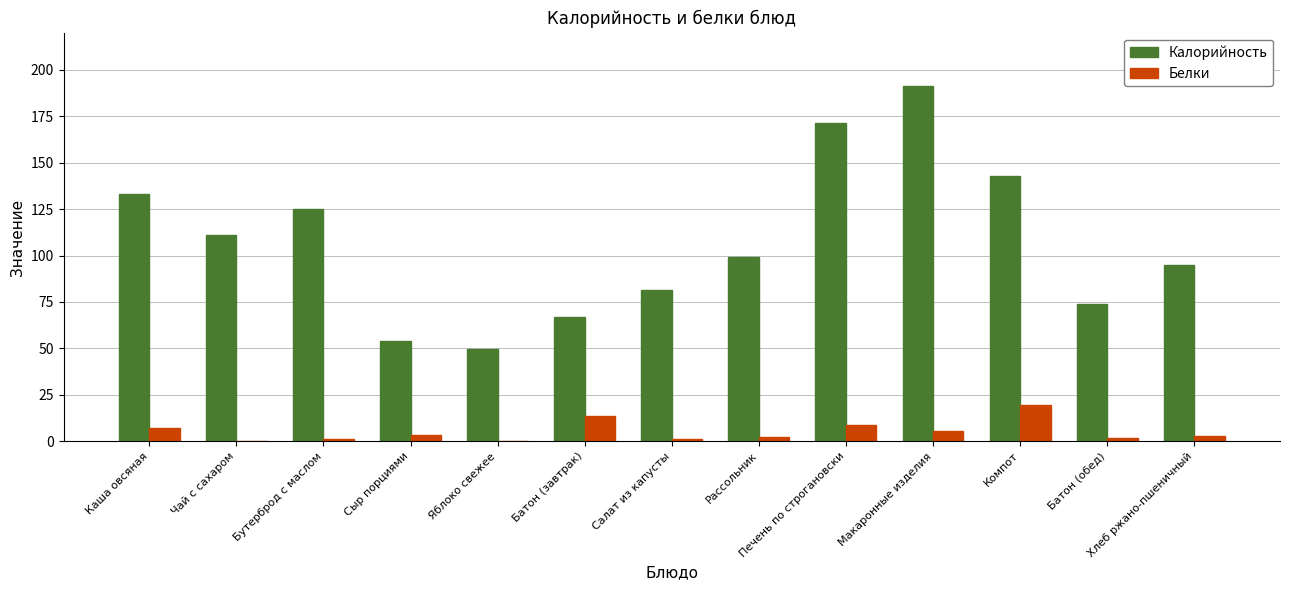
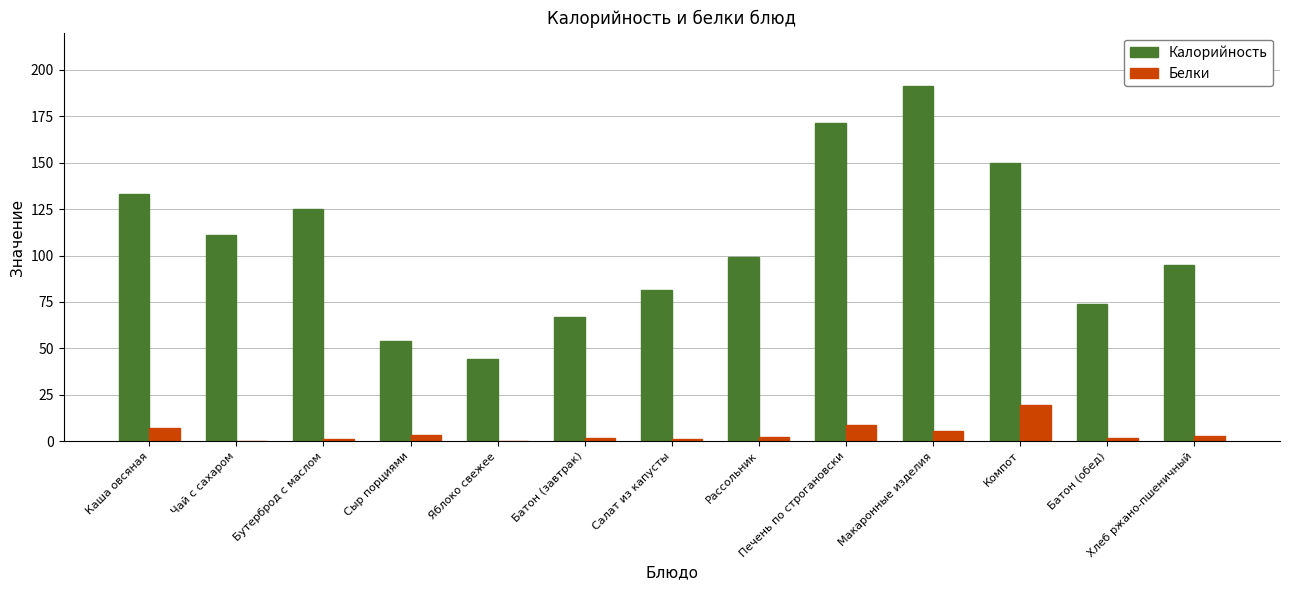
Калорийность, Яблоко свежее: 50 -> 44
Белки, Батон (завтрак): 13 -> 2
Калорийность, Компот: 143 -> 150
